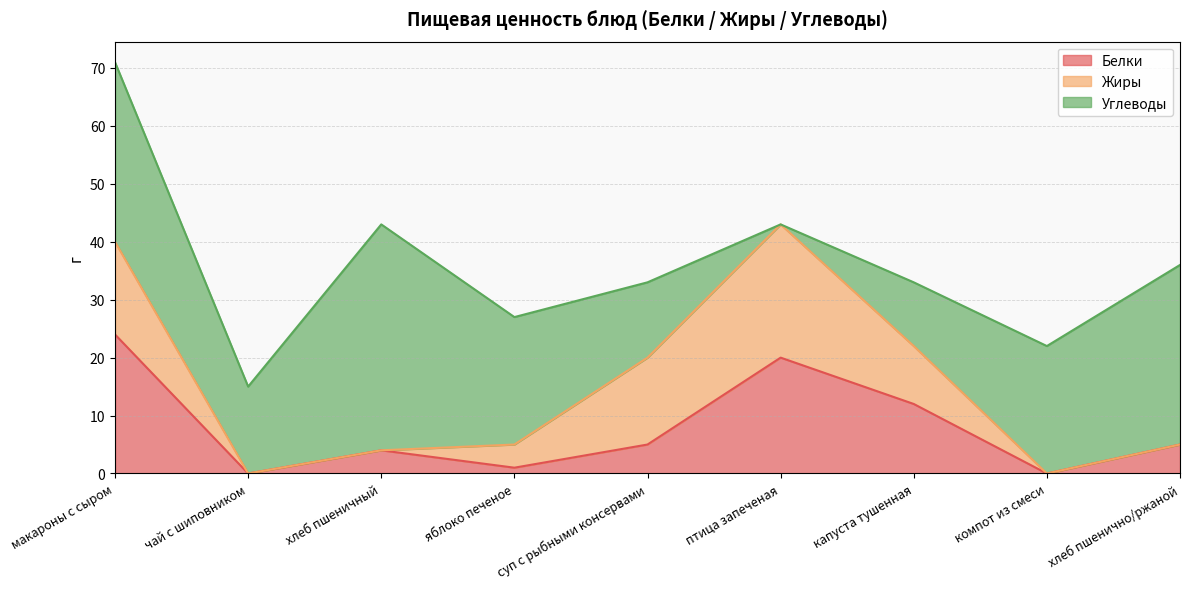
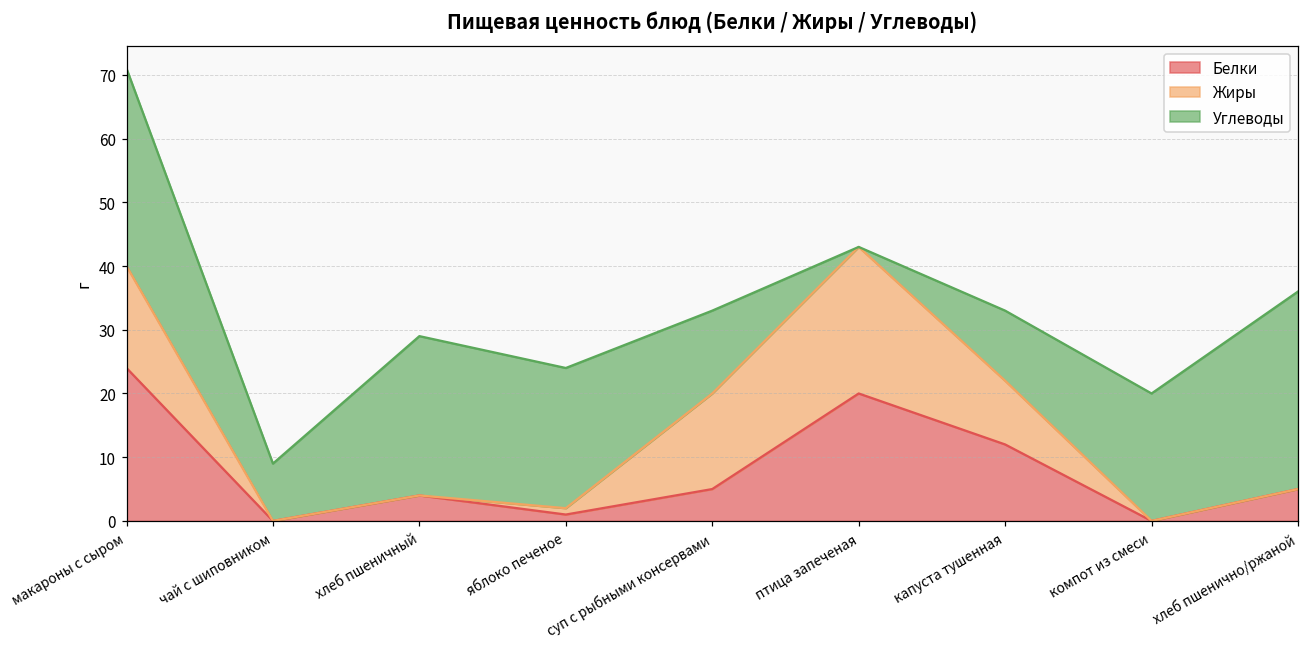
Углеводы, чай с шиповником: 15 -> 9
Углеводы, хлеб пшеничный: 39 -> 25
Жиры, яблоко печеное: 4 -> 1
Углеводы, компот из смеси: 22 -> 20
